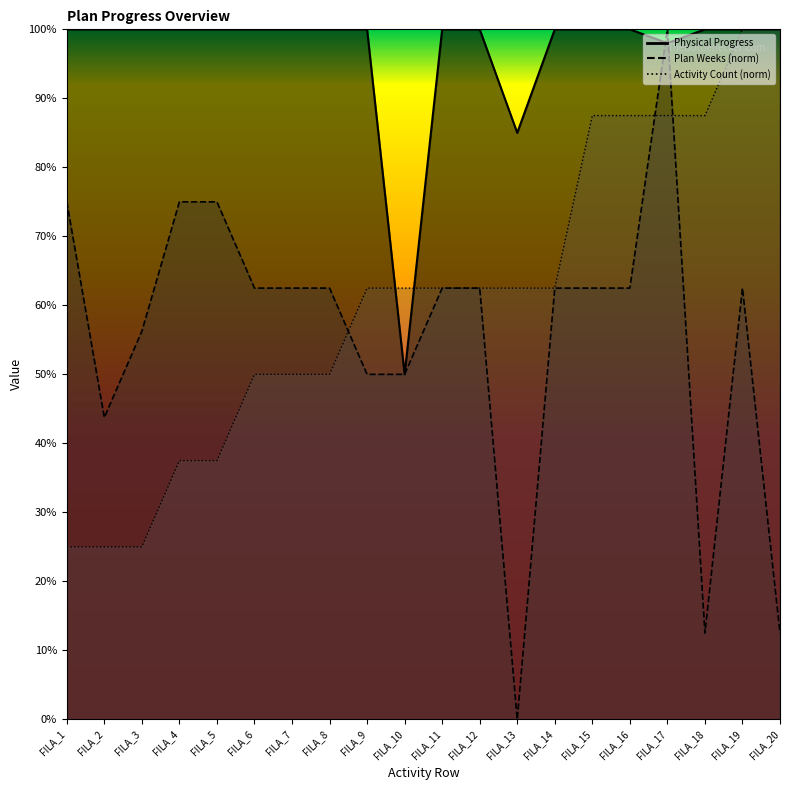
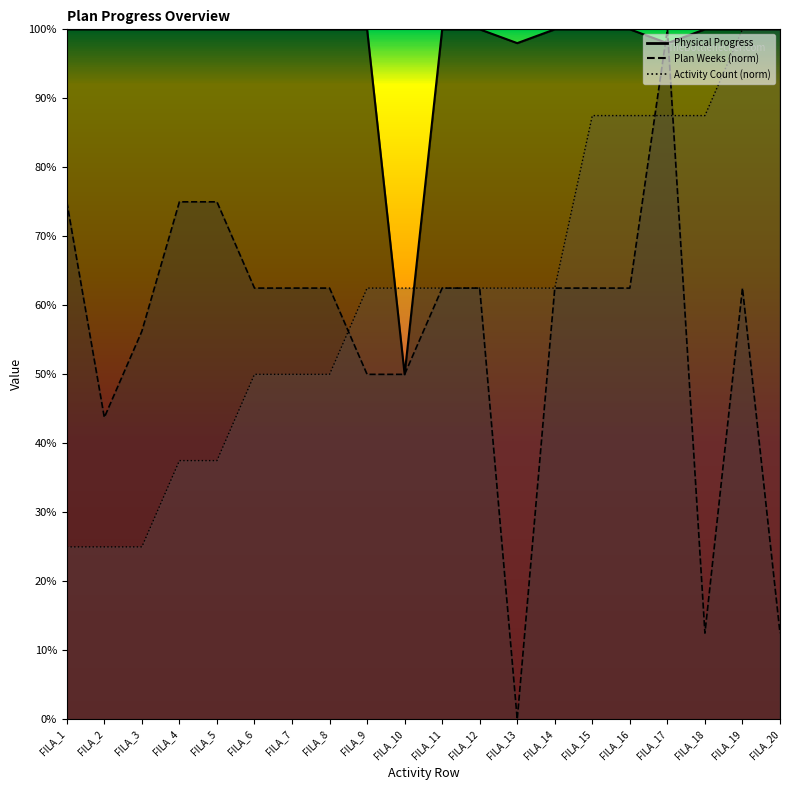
Physical Progress, FILA_13: 85% -> 98%
